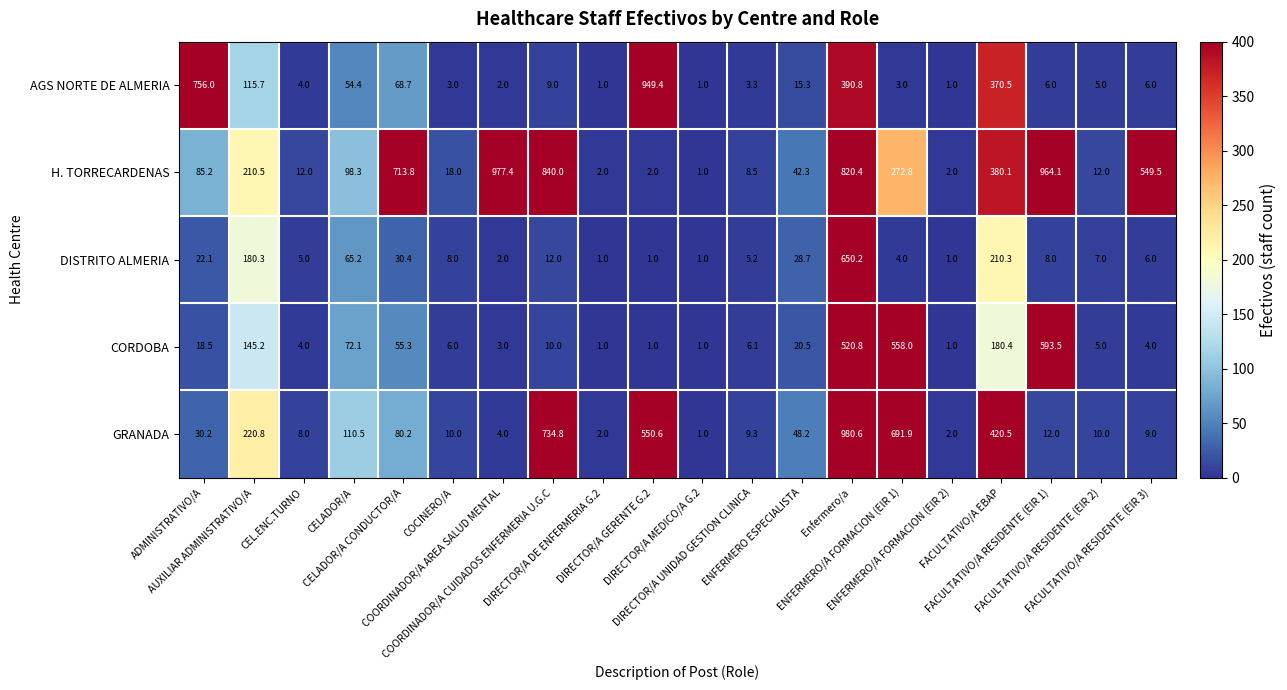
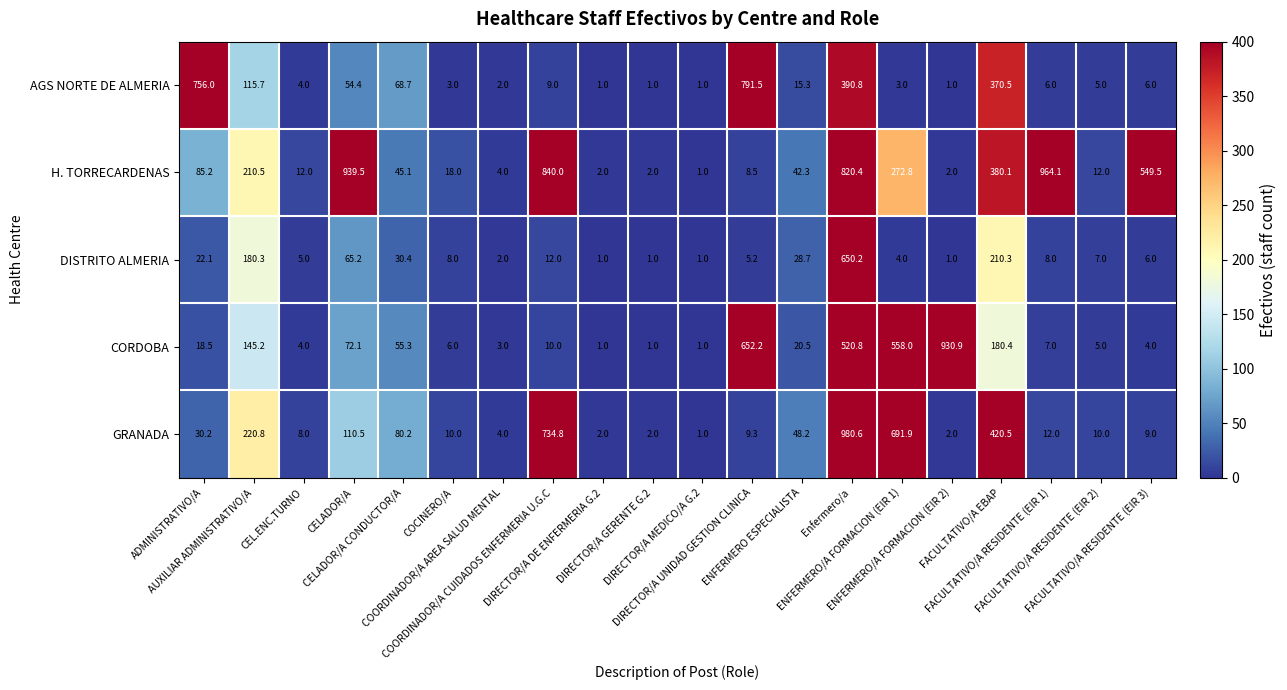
AGS NORTE DE ALMERIA, DIRECTOR/A GERENTE G.2: 949.4 -> 1.0
AGS NORTE DE ALMERIA, DIRECTOR/A UNIDAD GESTION CLINICA: 3.3 -> 791.5
H. TORRECARDENAS, CELADOR/A: 98.3 -> 939.5
H. TORRECARDENAS, CELADOR/A CONDUCTOR/A: 713.8 -> 45.1
H. TORRECARDENAS, COORDINADOR/A AREA SALUD MENTAL: 977.4 -> 4.0
CORDOBA, DIRECTOR/A UNIDAD GESTION CLINICA: 6.1 -> 652.2
CORDOBA, ENFERMERO/A FORMACION (EIR 2): 1.0 -> 930.9
CORDOBA, FACULTATIVO/A RESIDENTE (EIR 1): 593.5 -> 7.0
GRANADA, DIRECTOR/A GERENTE G.2: 550.6 -> 2.0
